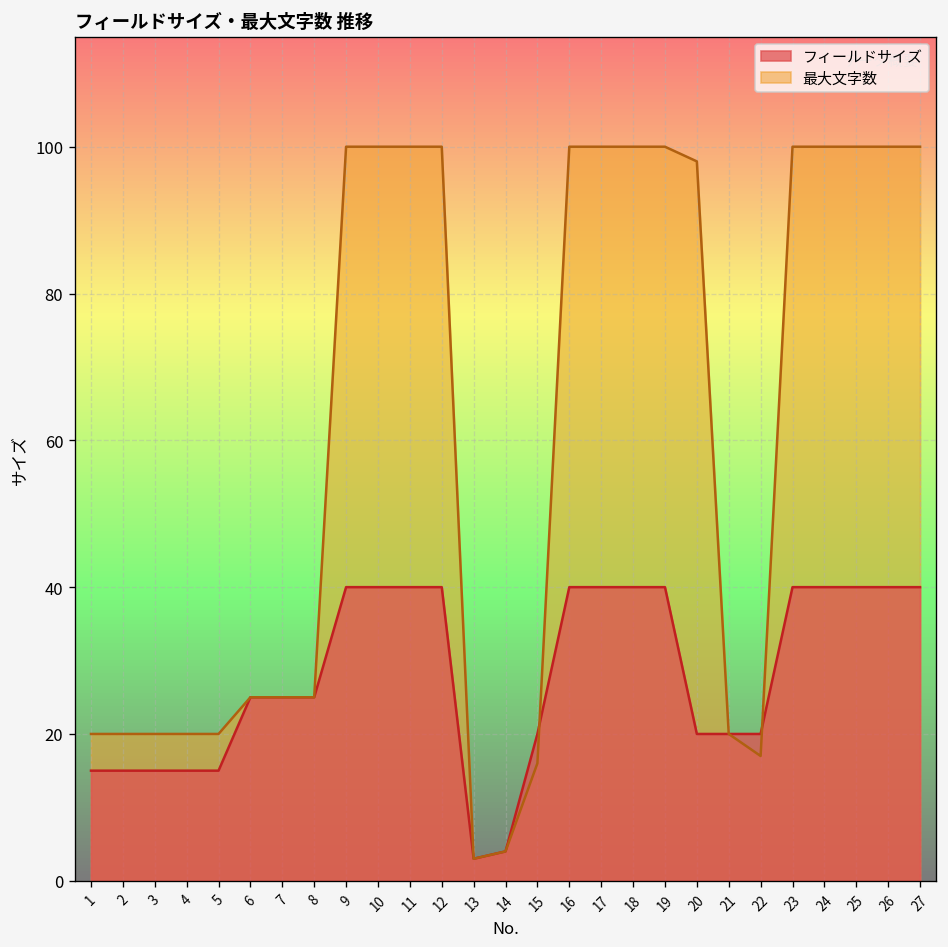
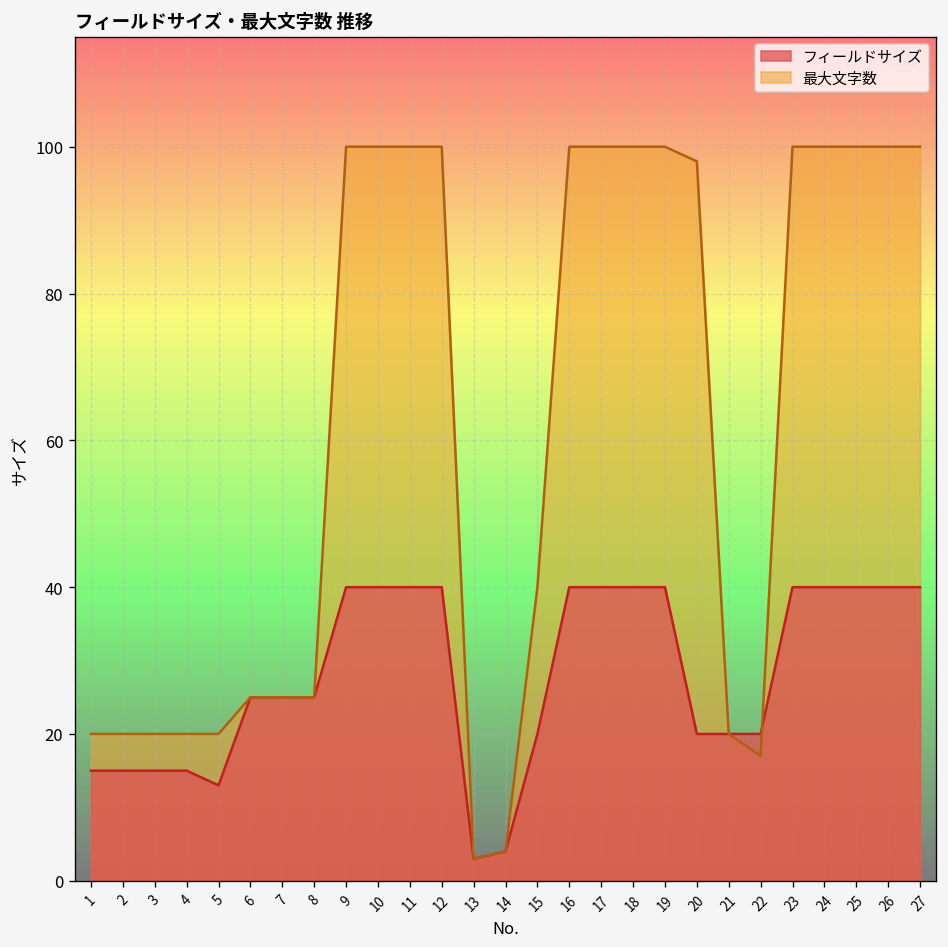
フィールドサイズ, 5: 15 -> 13
最大文字数, 15: 16 -> 40
